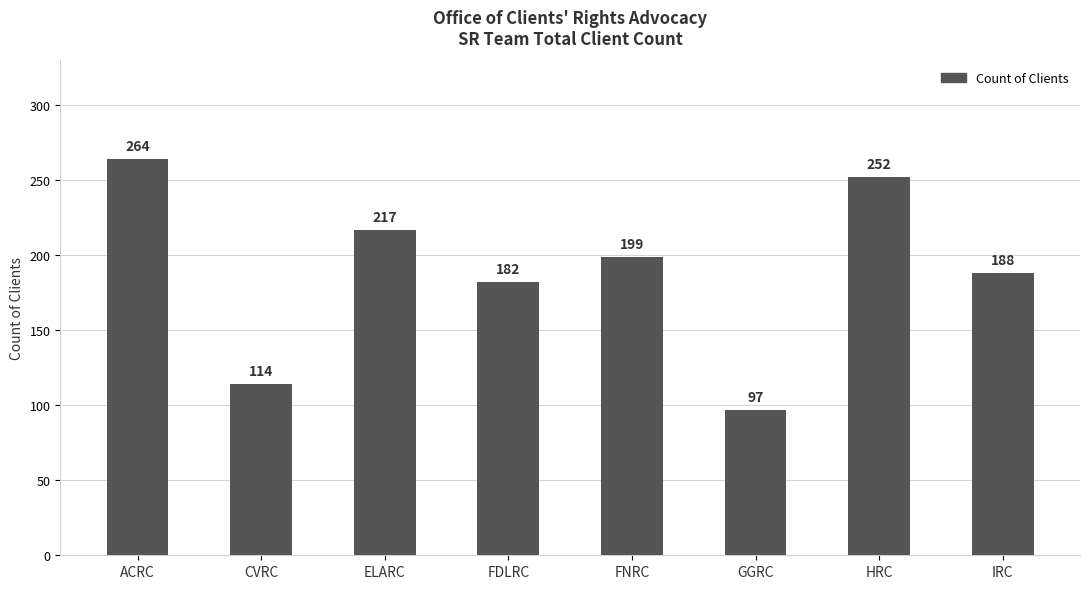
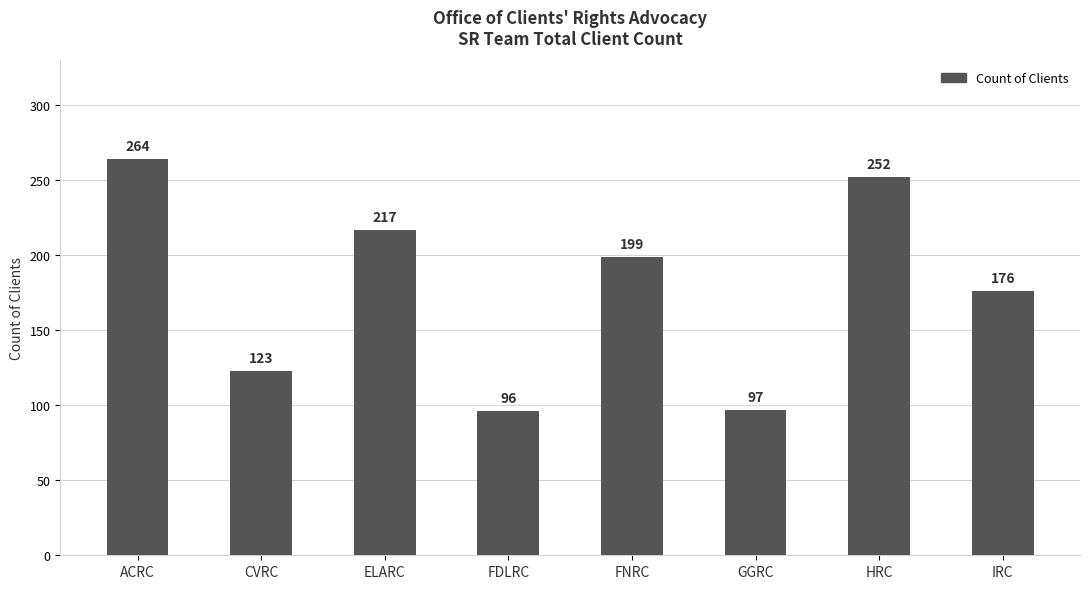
CVRC: 114 -> 123
FDLRC: 182 -> 96
IRC: 188 -> 176
